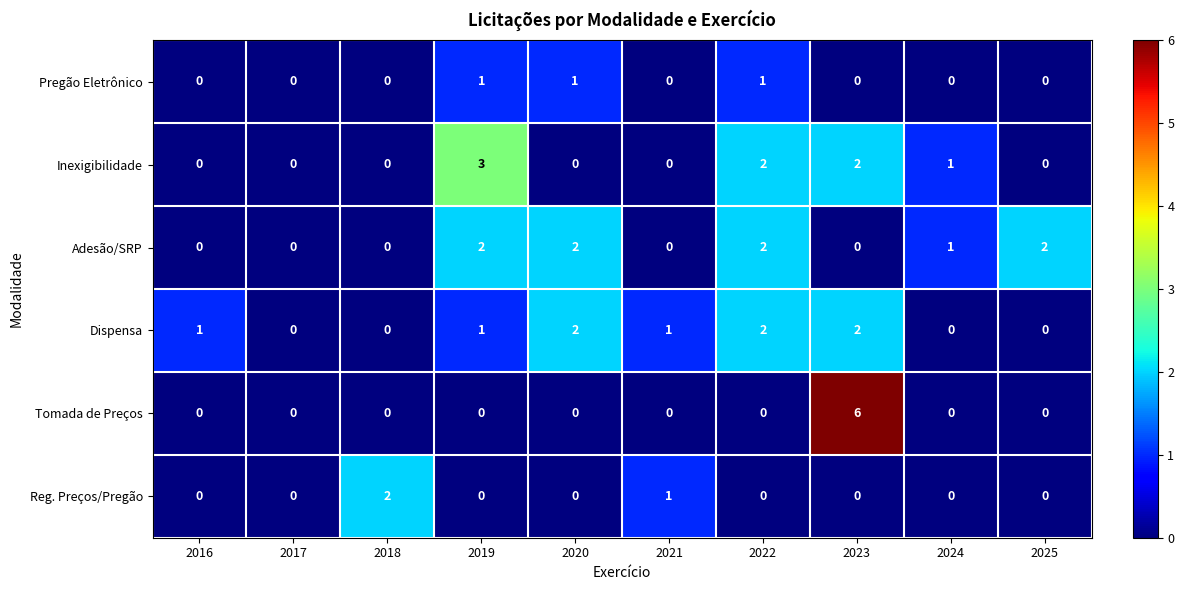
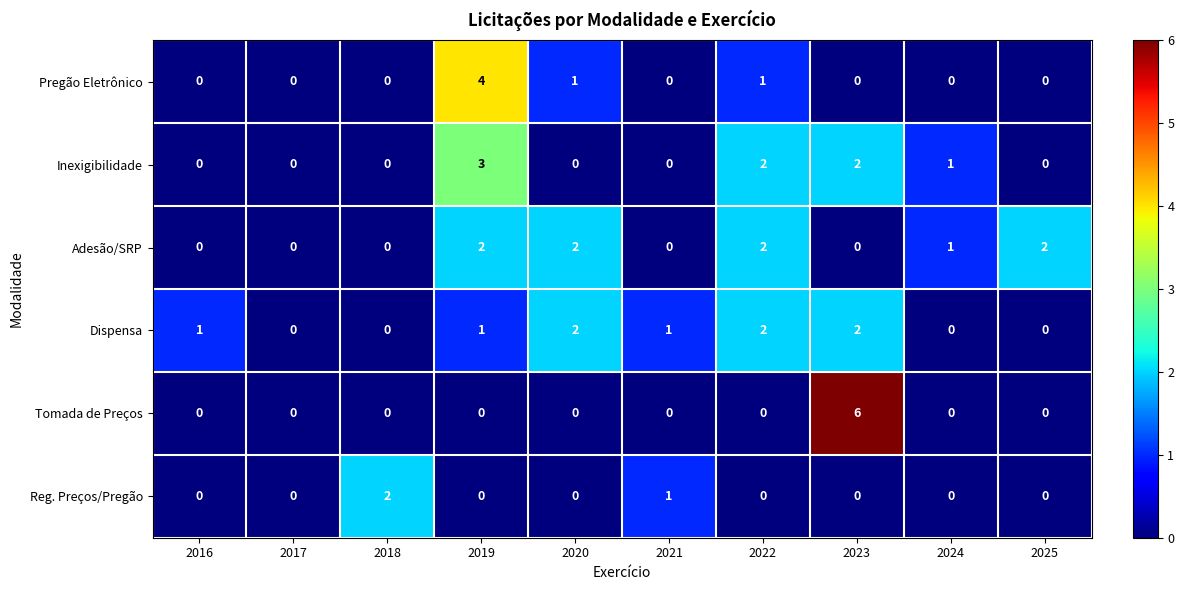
Pregão Eletrônico, 2019: 1 -> 4
